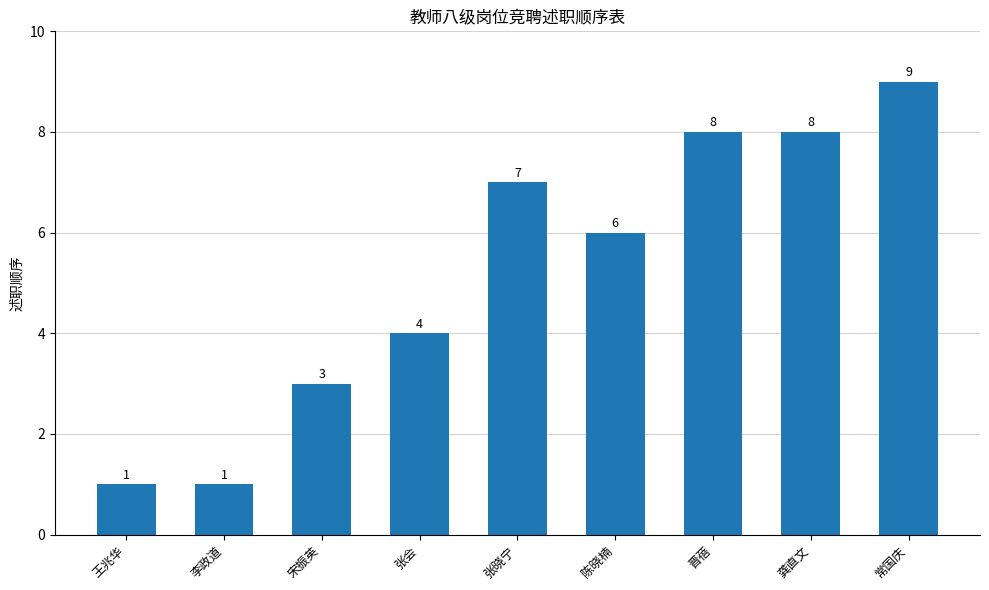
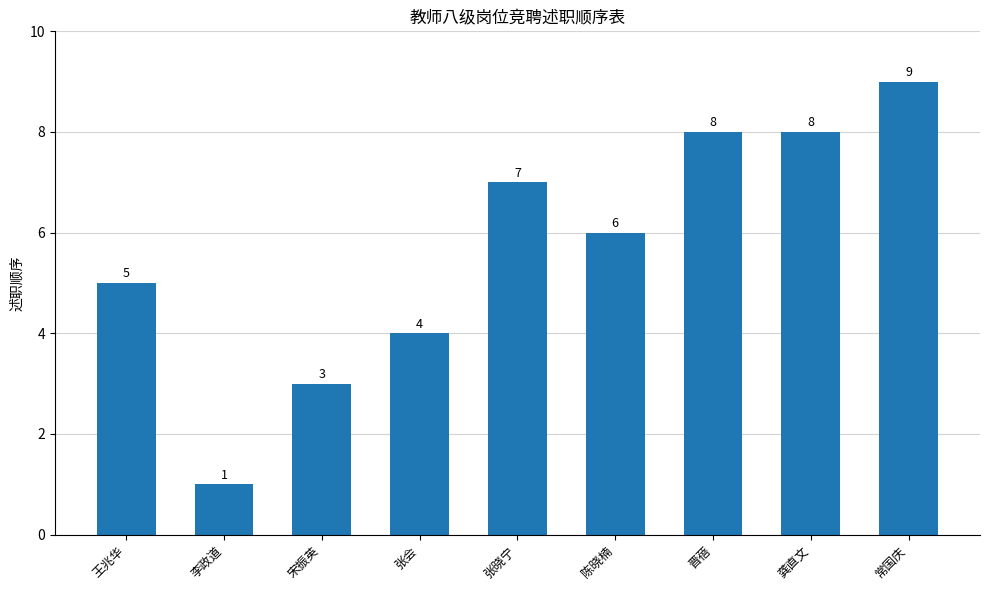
王兆华: 1 -> 5
